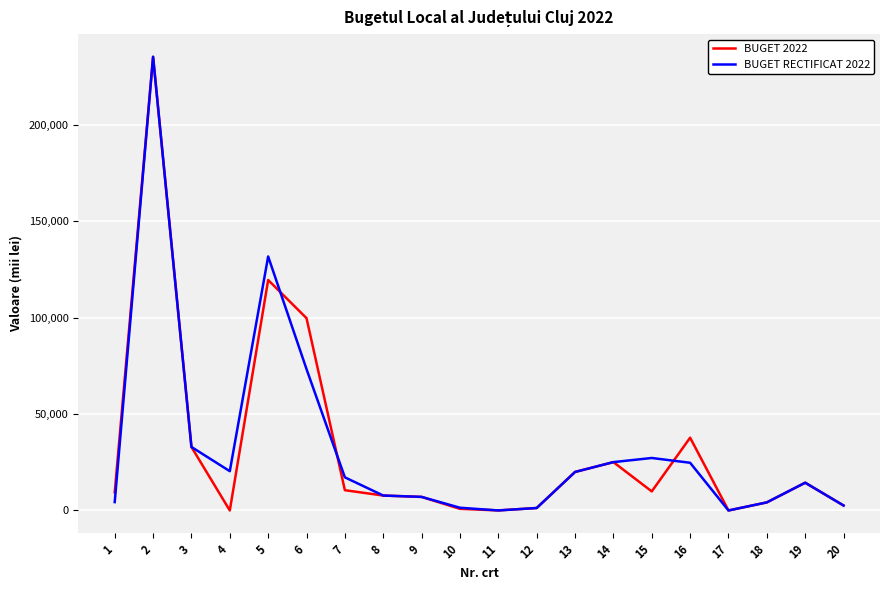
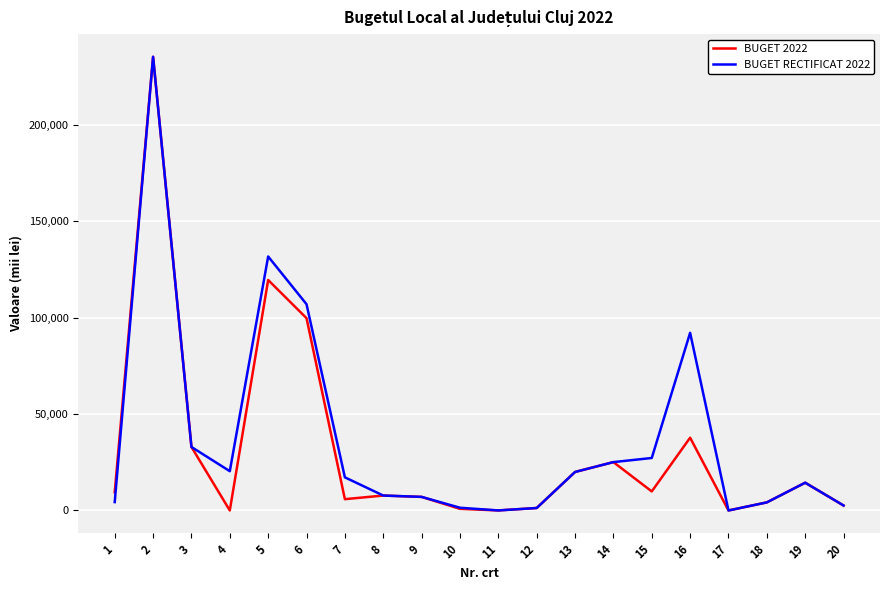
BUGET RECTIFICAT 2022, 6: 73,000 -> 107,000
BUGET 2022, 7: 11,000 -> 6,000
BUGET RECTIFICAT 2022, 16: 25,000 -> 92,000
